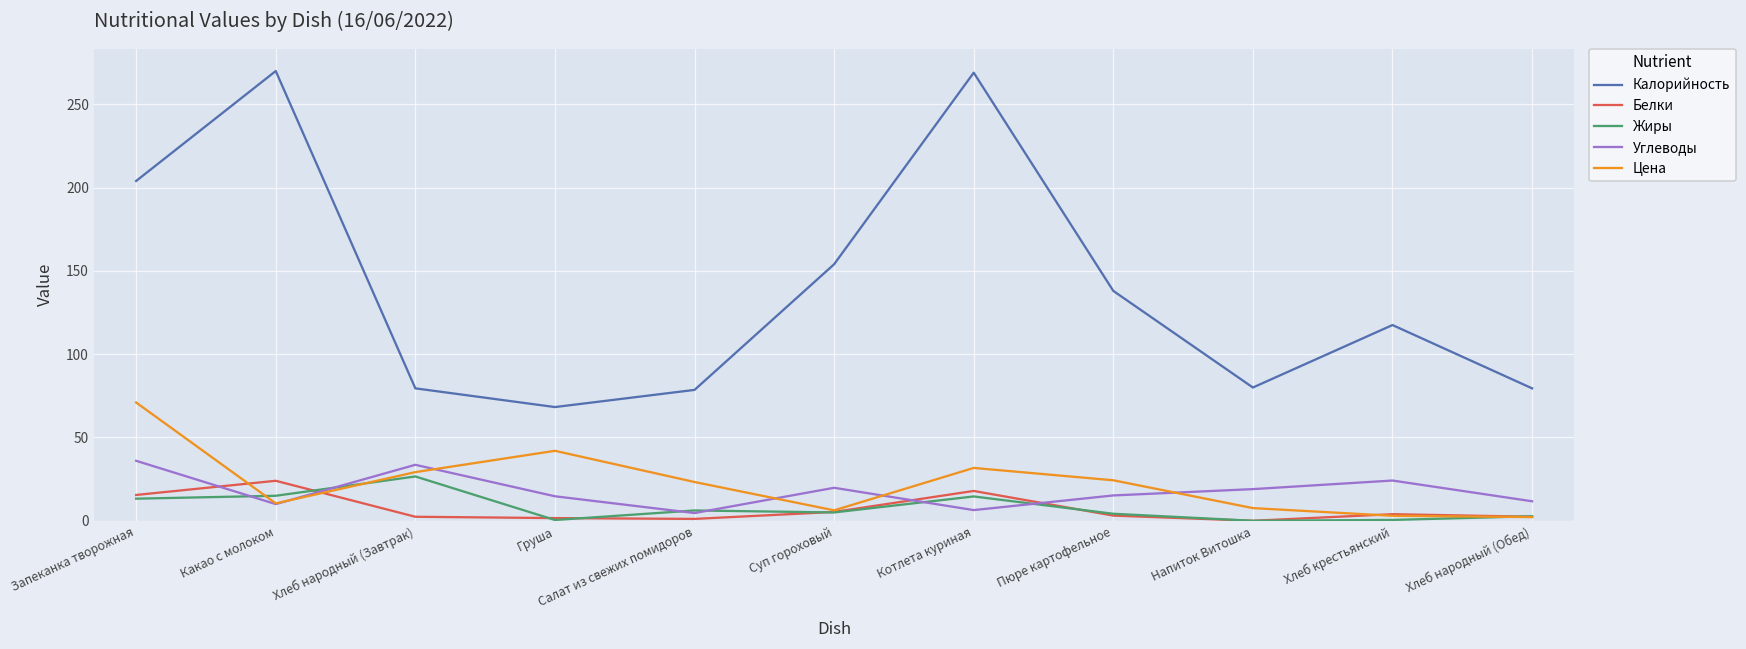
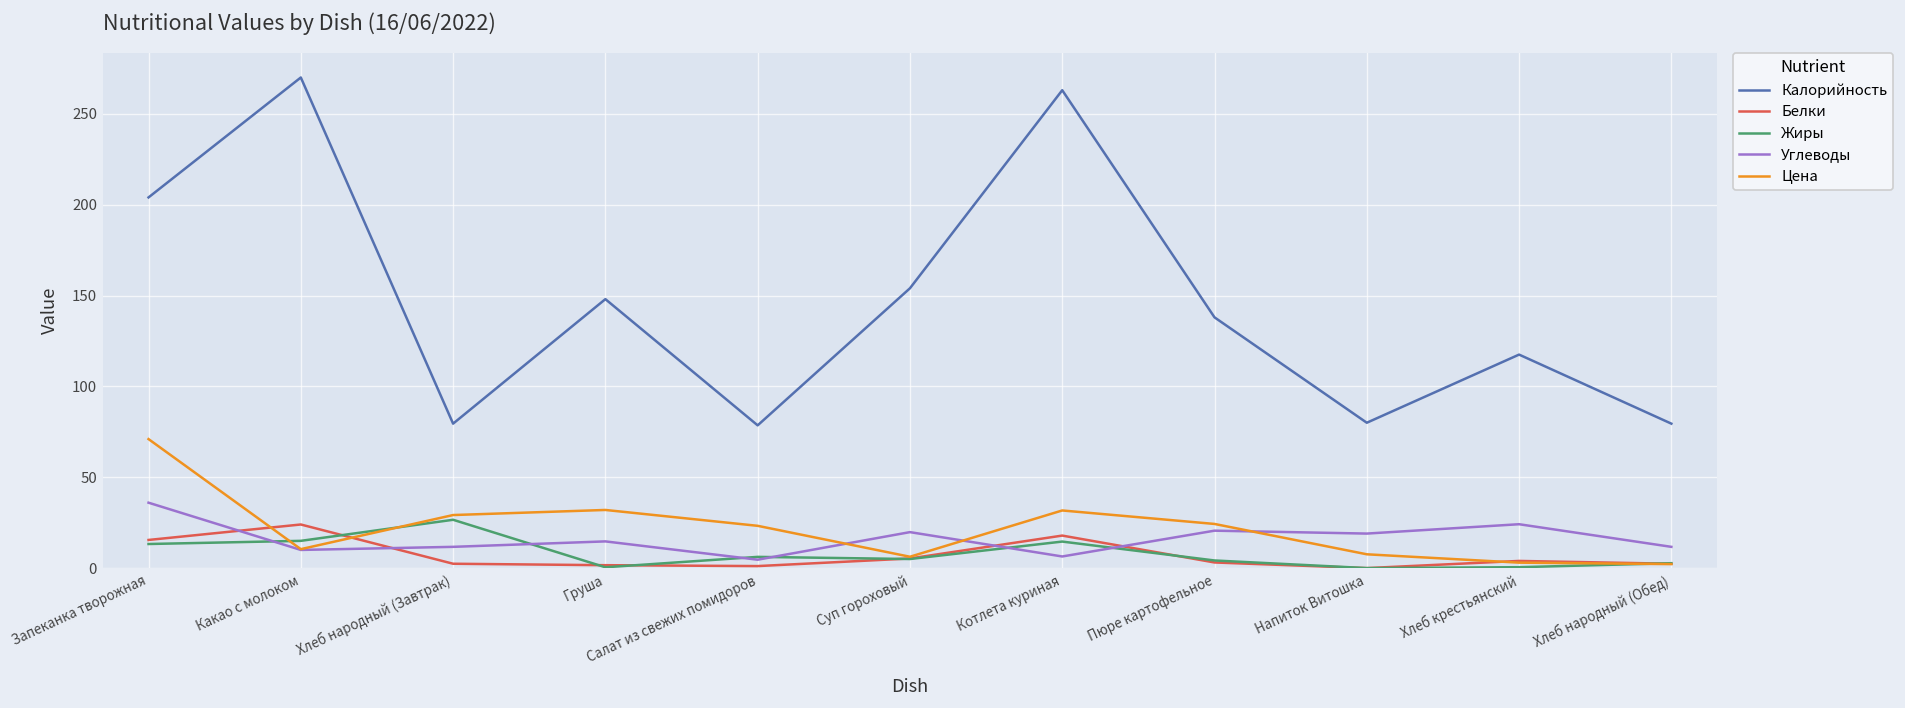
Углеводы, Хлеб народный (Завтрак): 34 -> 12
Калорийность, Груша: 68 -> 148
Цена, Груша: 42 -> 32
Калорийность, Котлета куриная: 269 -> 263
Углеводы, Пюре картофельное: 15 -> 21
